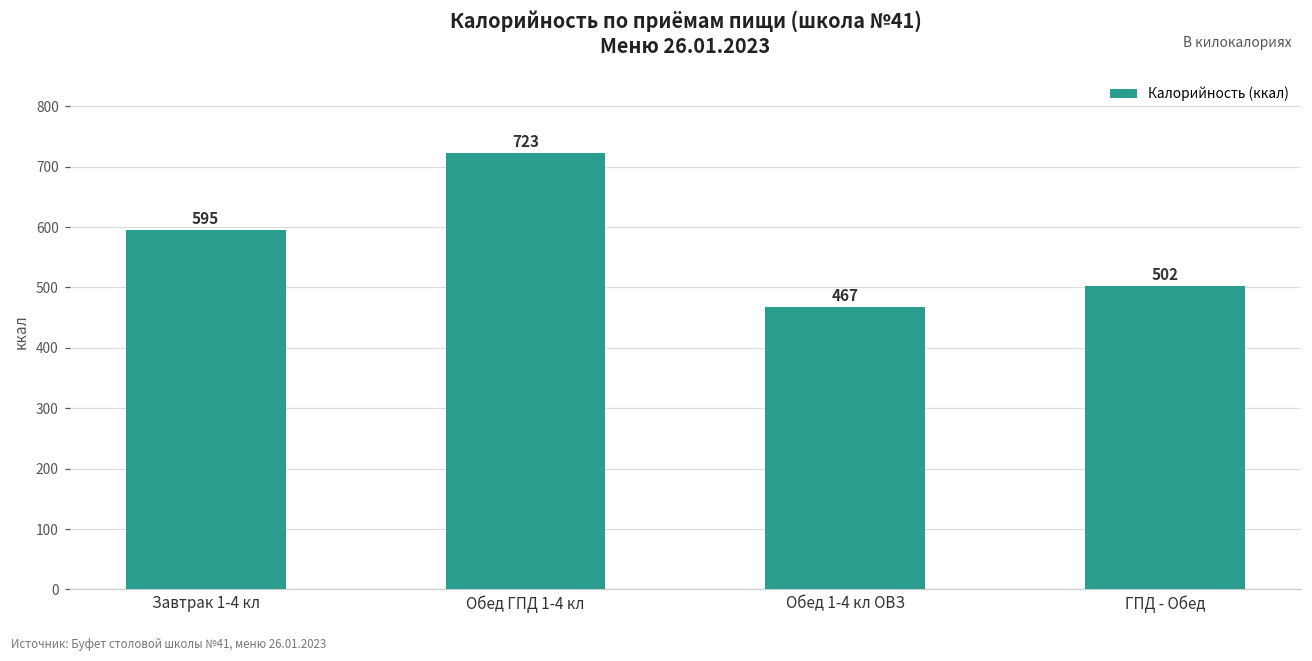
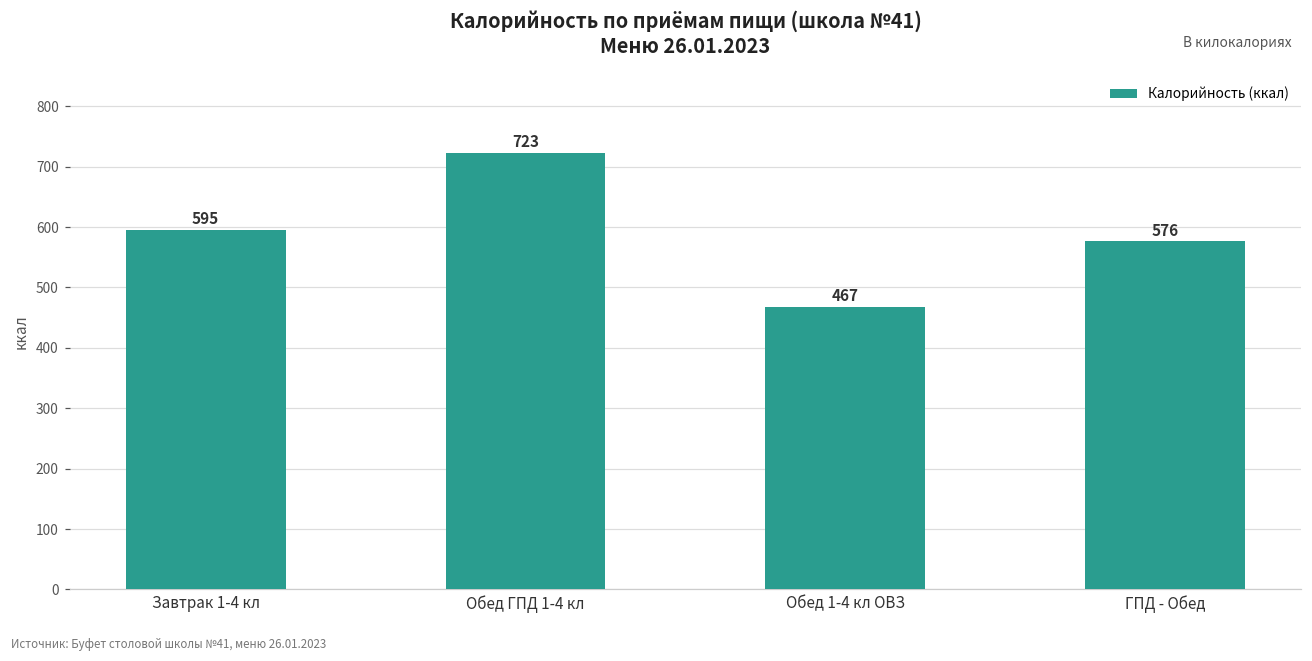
ГПД - Обед: 502 -> 576
